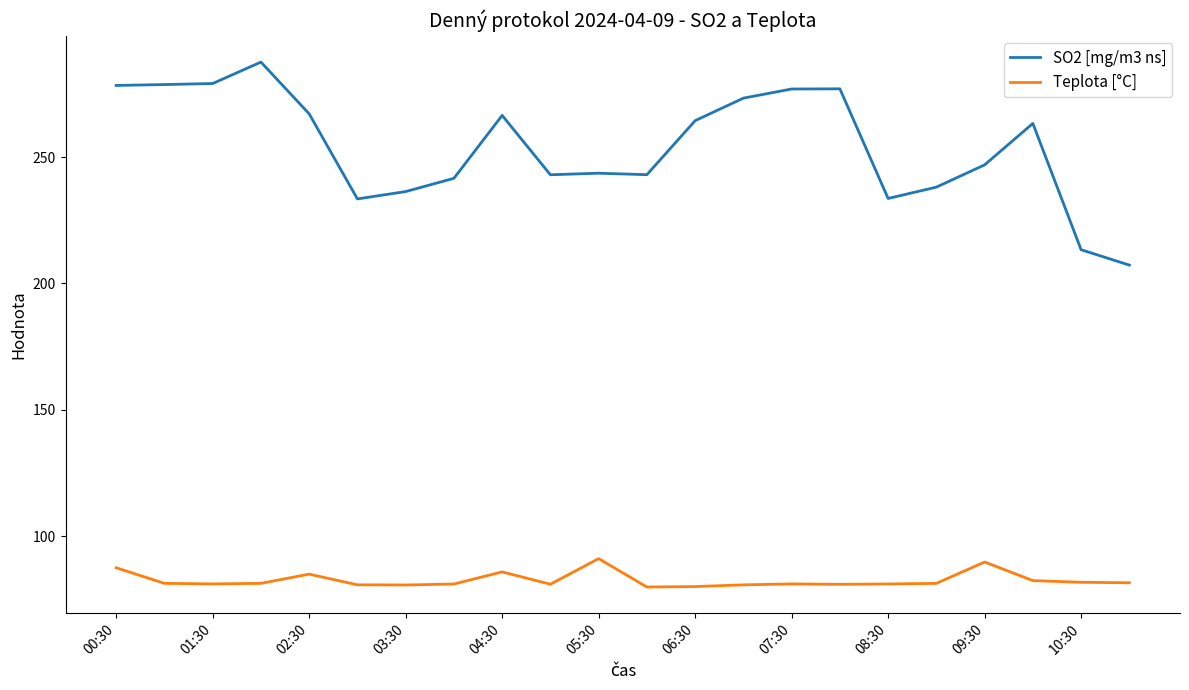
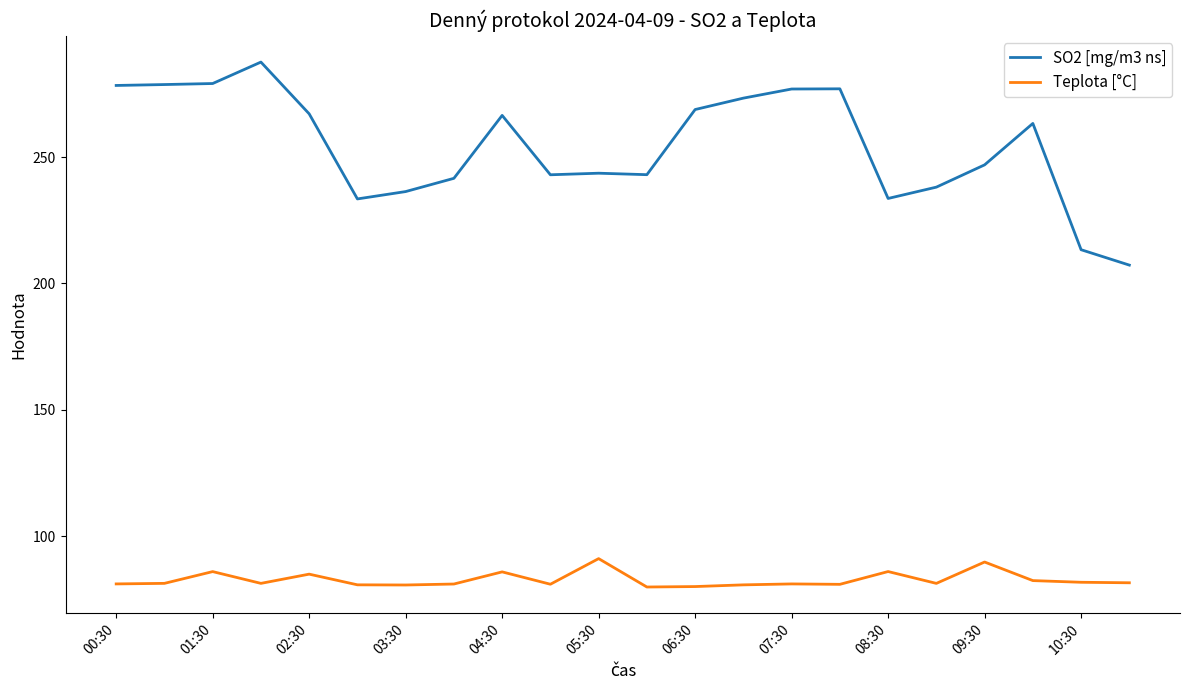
Teplota [°C], 00:30: 88 -> 81
Teplota [°C], 01:30: 81 -> 86
SO2 [mg/m3 ns], 06:30: 264 -> 269
Teplota [°C], 08:30: 81 -> 86
